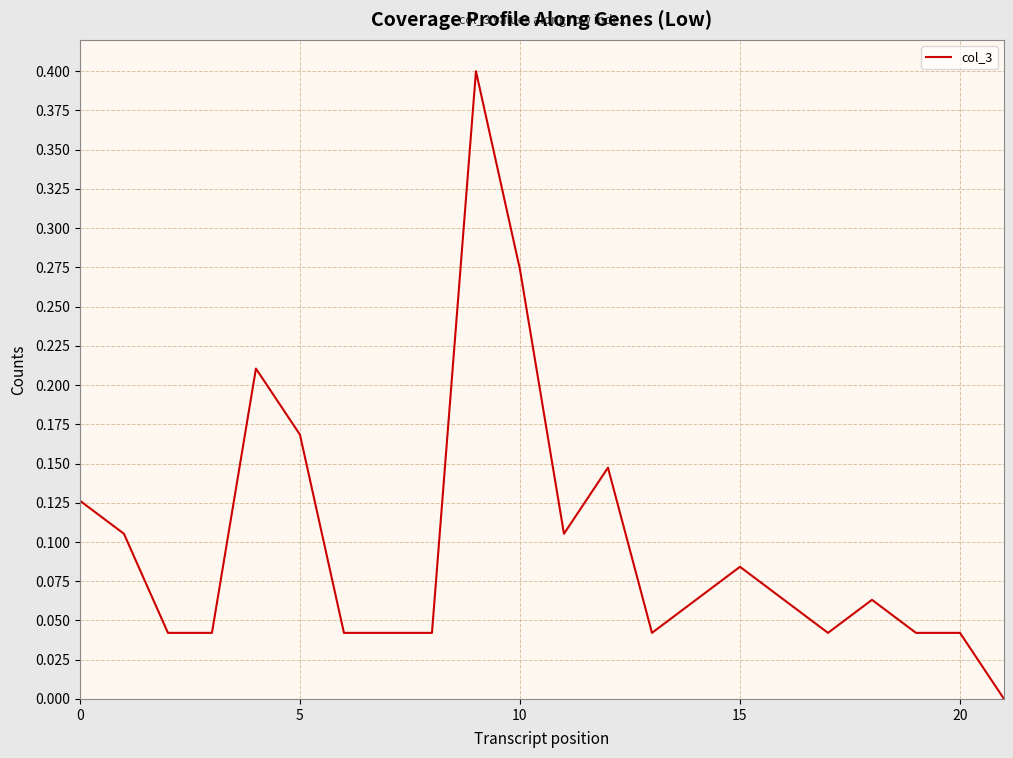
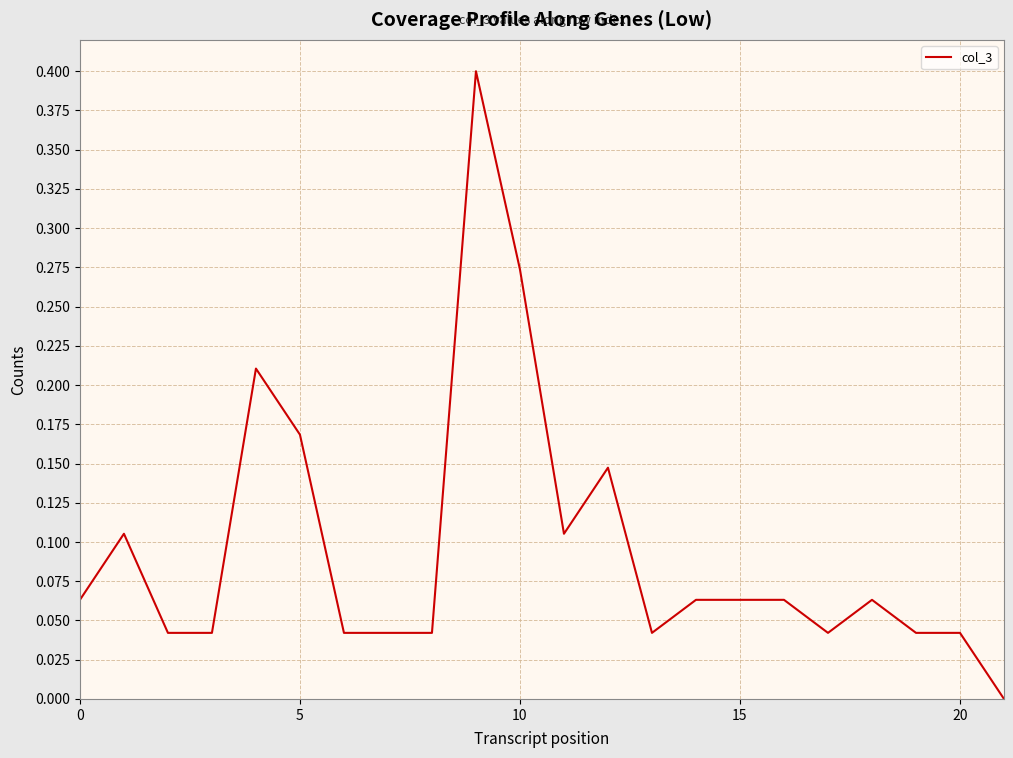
0: 0.126 -> 0.063
15: 0.084 -> 0.063
